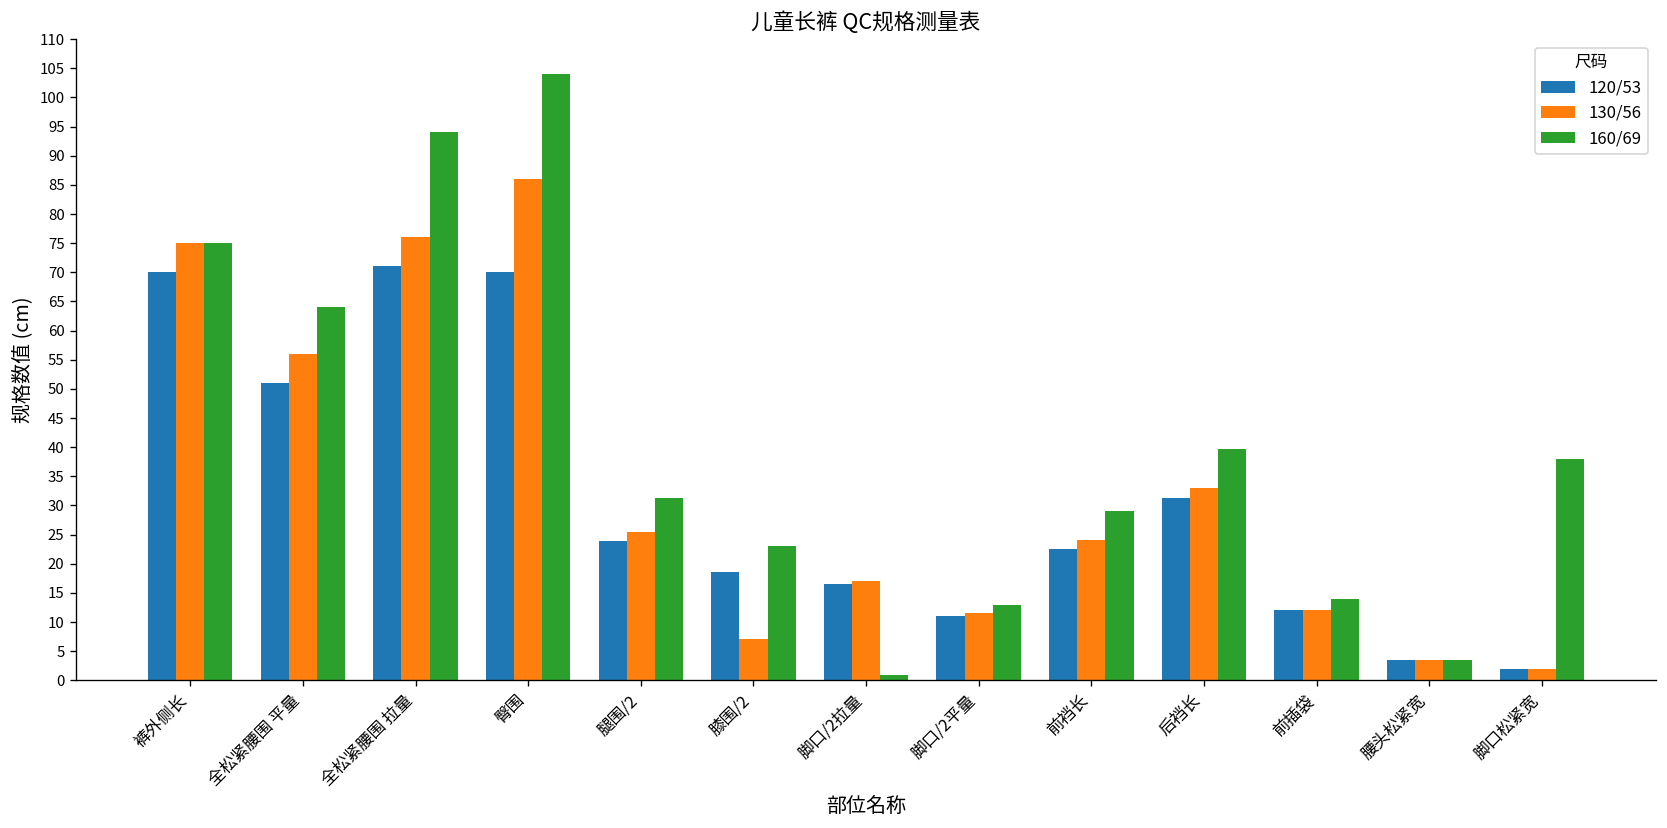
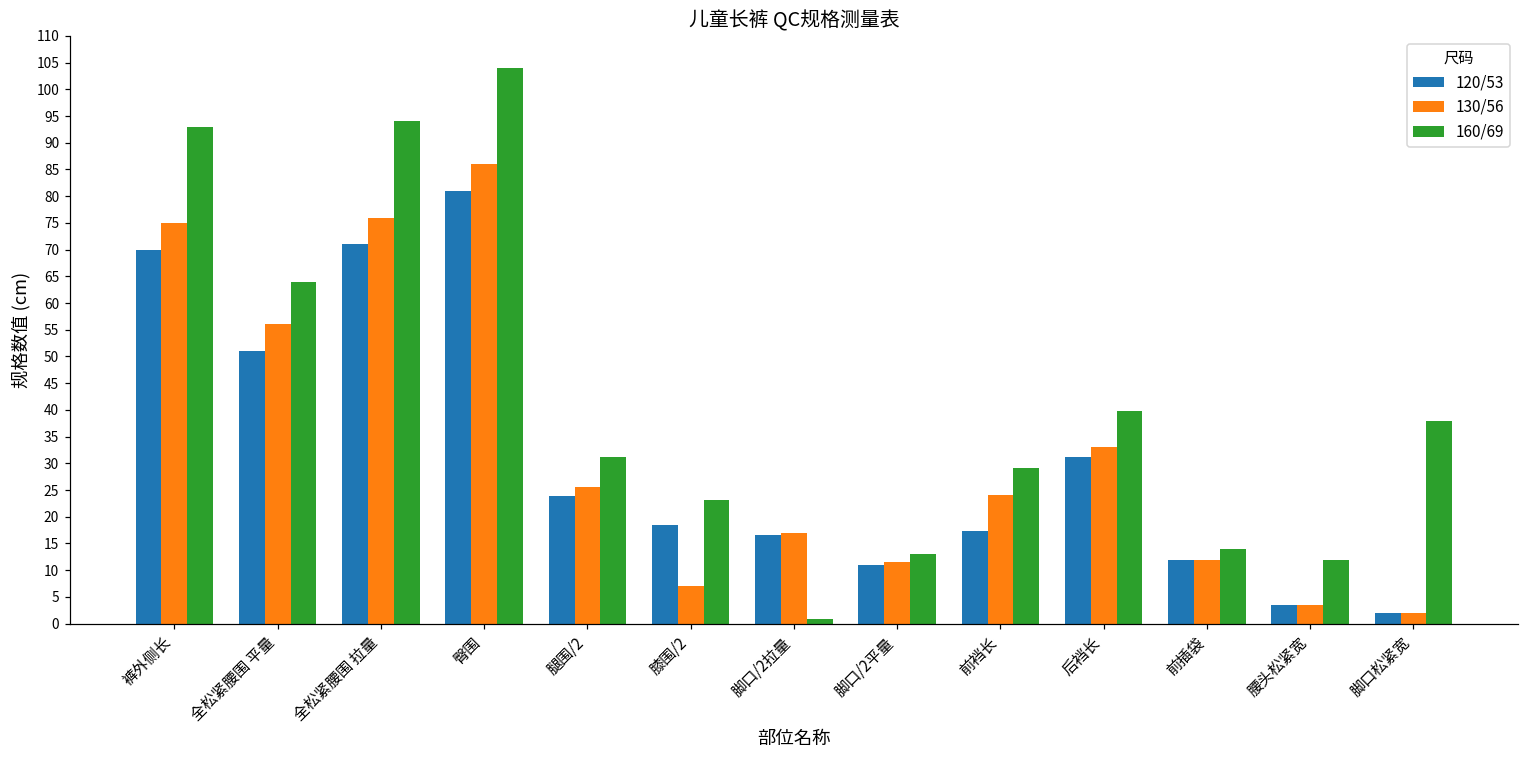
160/69, 裤外侧长: 75 -> 93
120/53, 臀围: 70 -> 81
120/53, 前裆长: 23 -> 17
160/69, 腰头松紧宽: 4 -> 12
